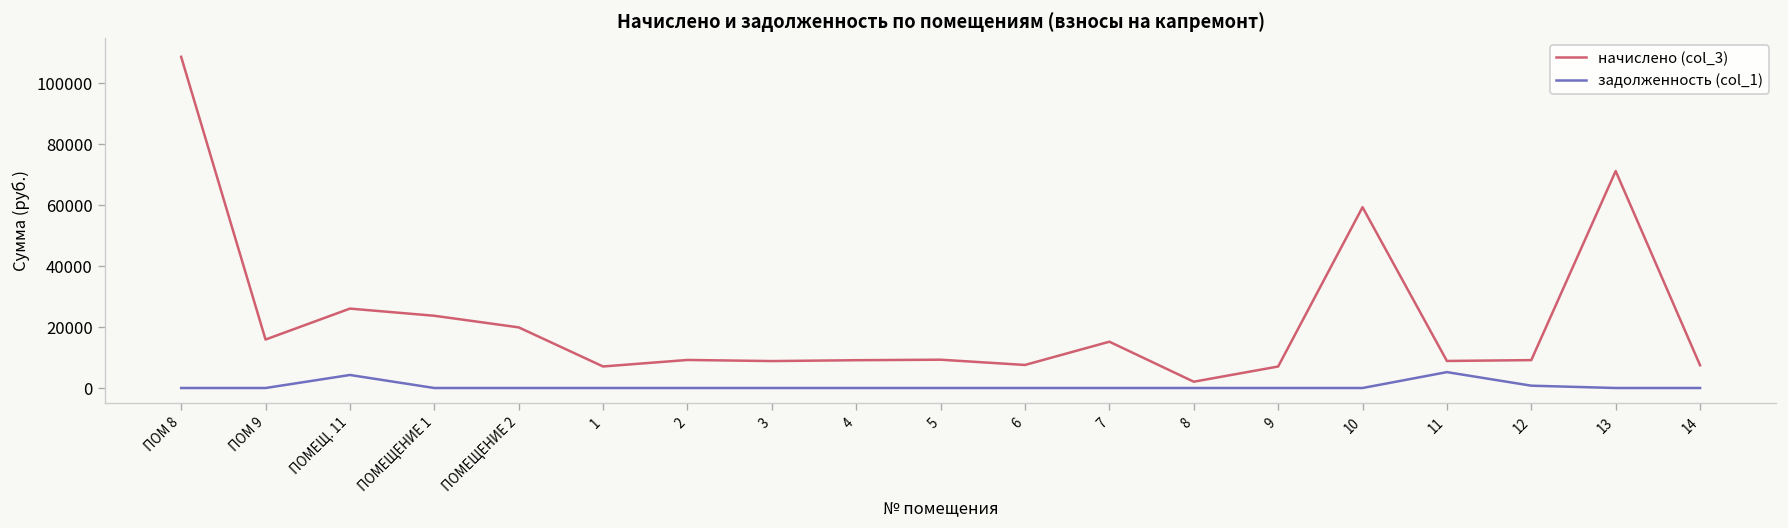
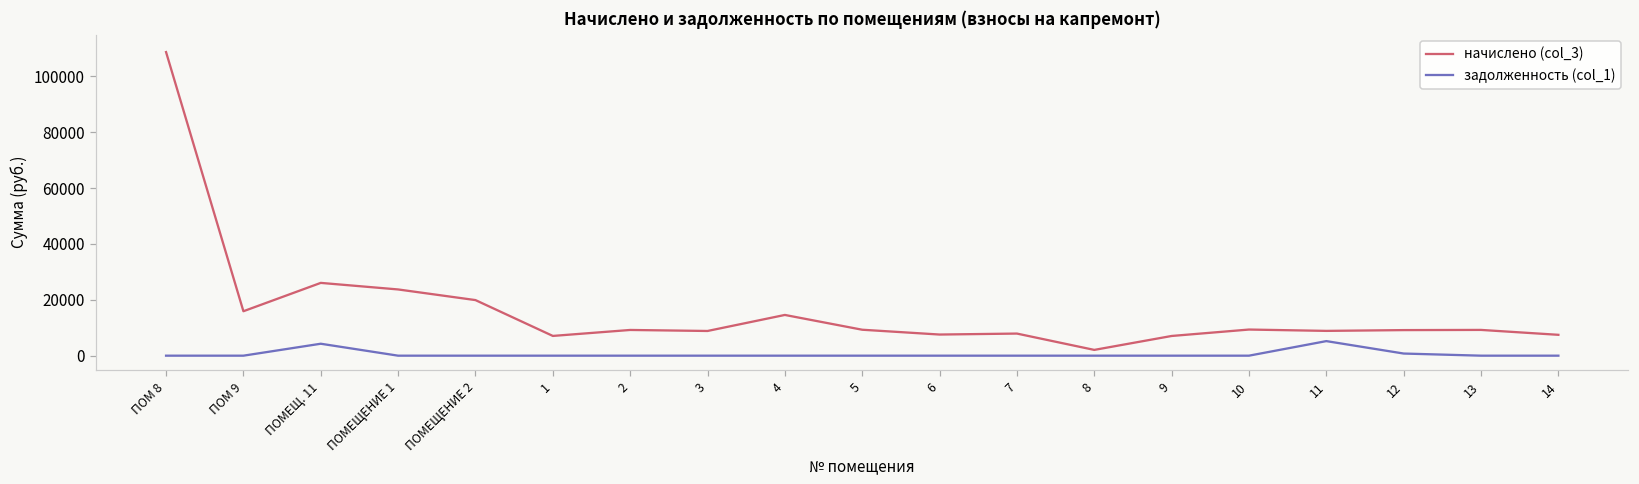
начислено (col_3), 4: 9000 -> 15000
начислено (col_3), 7: 15000 -> 8000
начислено (col_3), 10: 59000 -> 9000
начислено (col_3), 13: 71000 -> 9000
